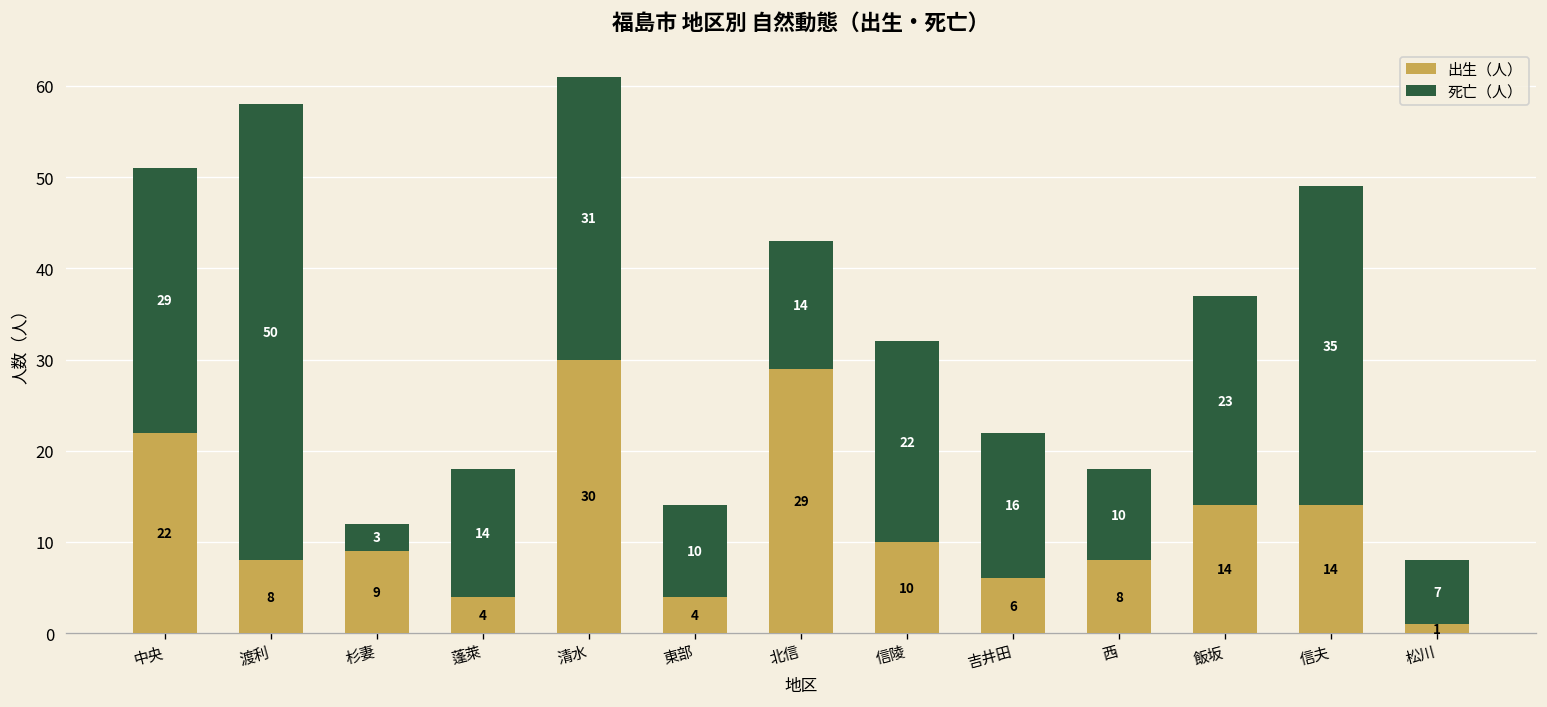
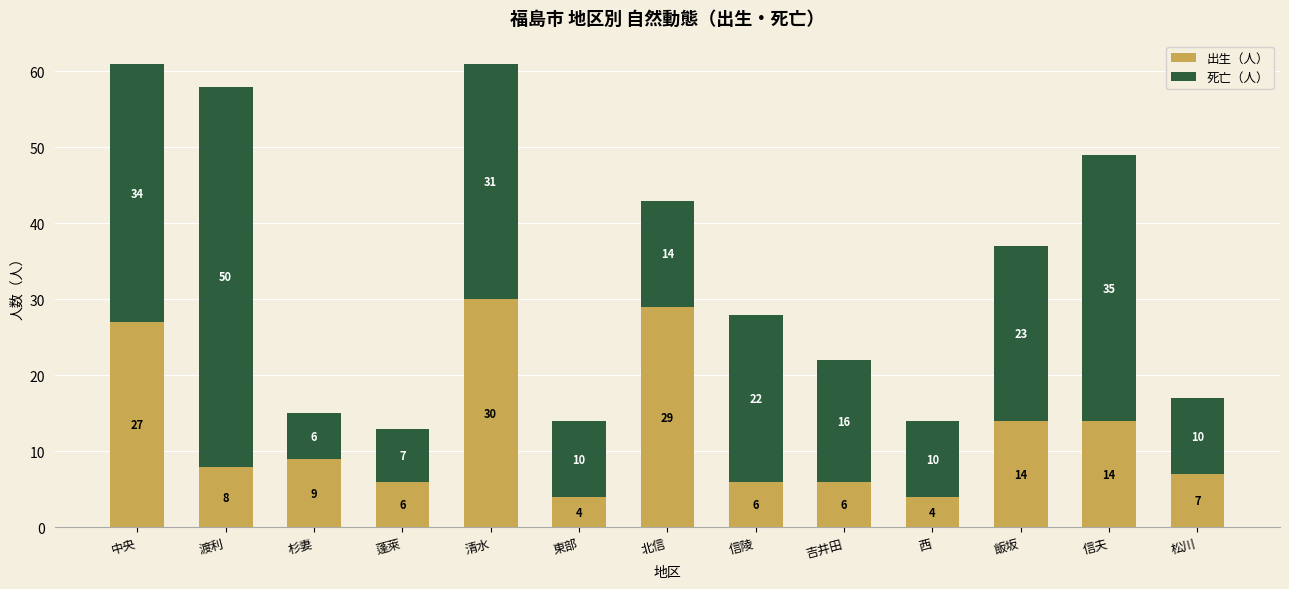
出生（人）, 中央: 22 -> 27
死亡（人）, 中央: 29 -> 34
死亡（人）, 杉妻: 3 -> 6
出生（人）, 蓬萊: 4 -> 6
死亡（人）, 蓬萊: 14 -> 7
出生（人）, 信陵: 10 -> 6
出生（人）, 西: 8 -> 4
出生（人）, 松川: 1 -> 7
死亡（人）, 松川: 7 -> 10
